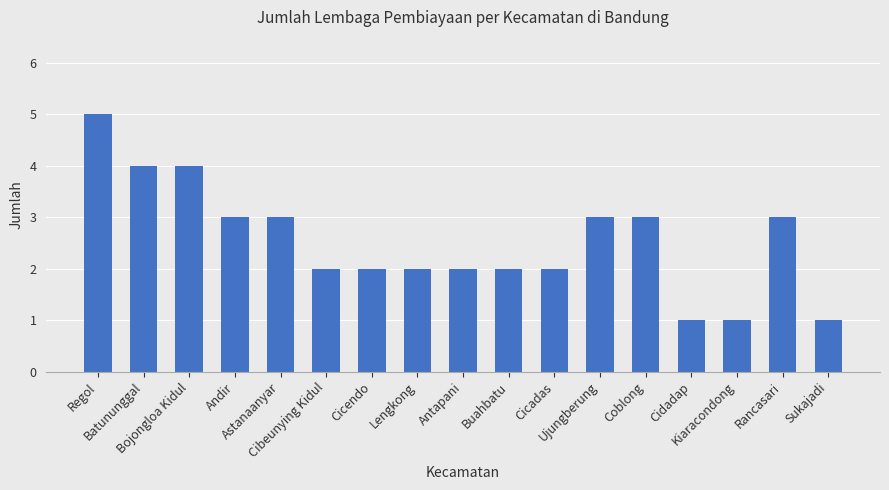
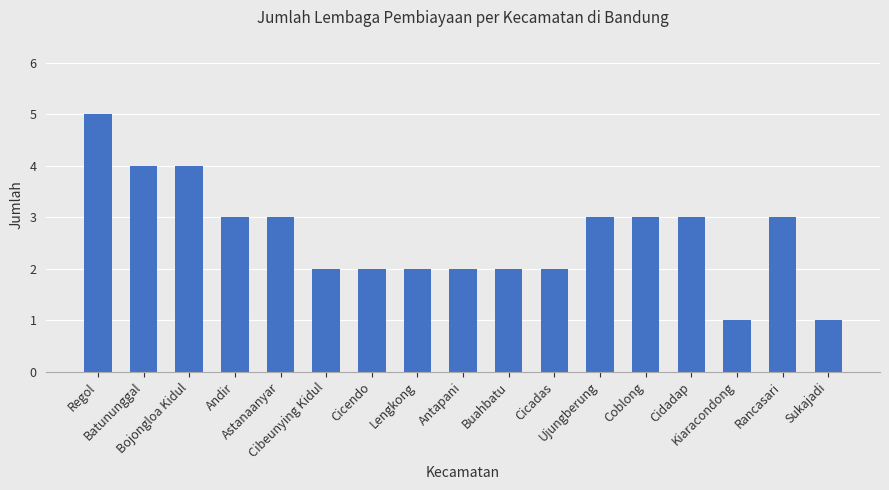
Cidadap: 1 -> 3
